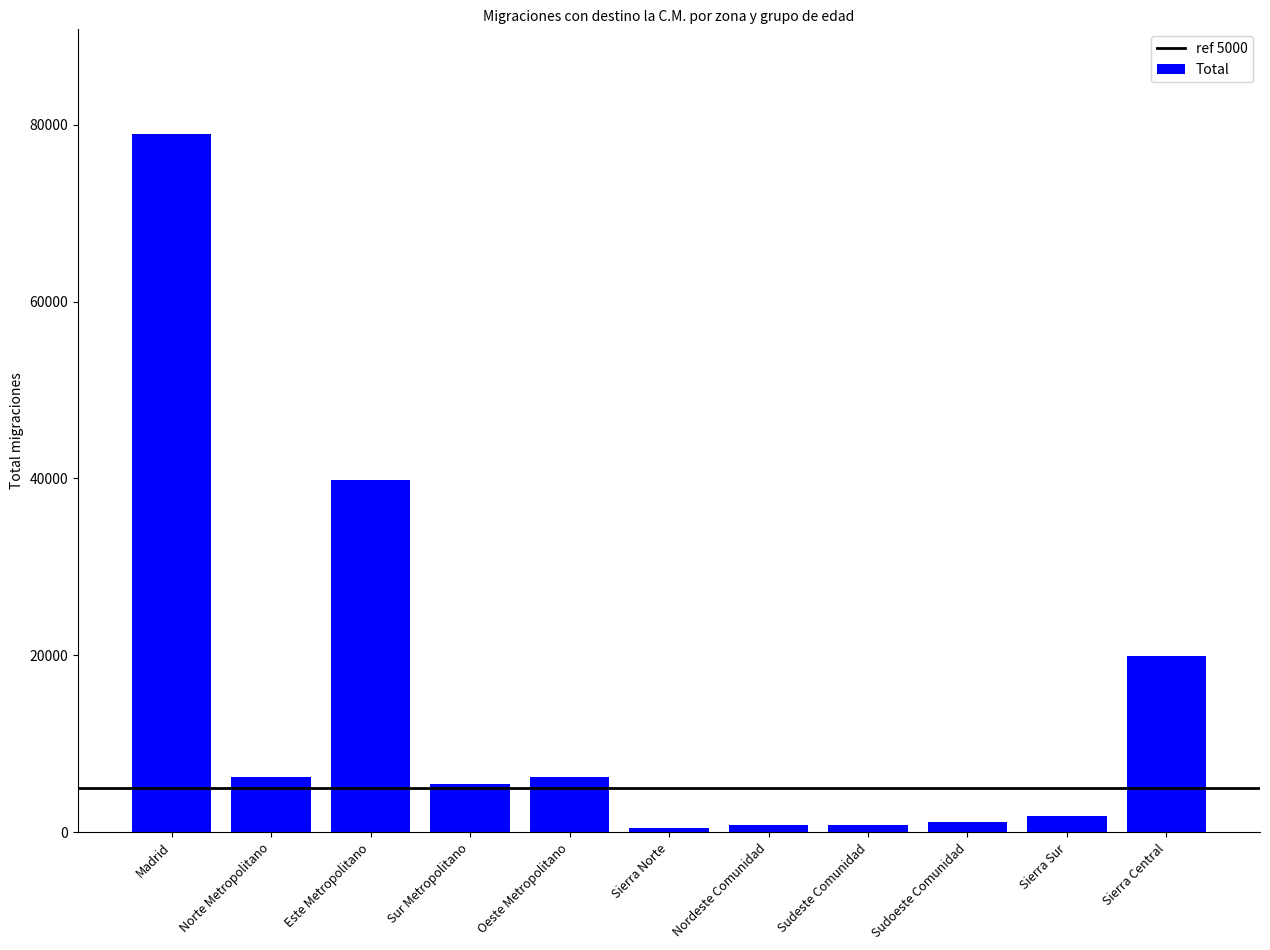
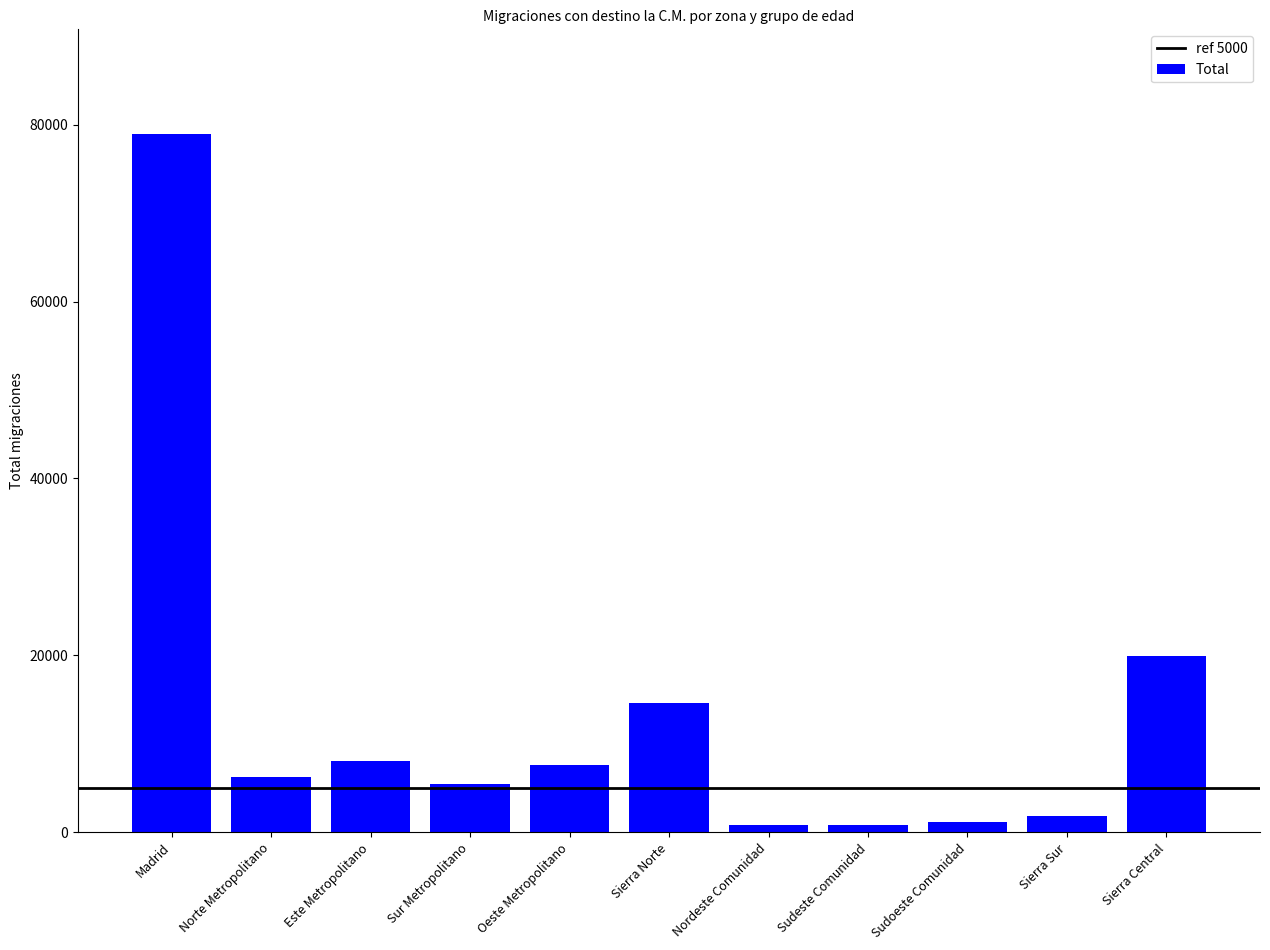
Este Metropolitano: 40000 -> 8000
Oeste Metropolitano: 6000 -> 8000
Sierra Norte: 0 -> 15000
